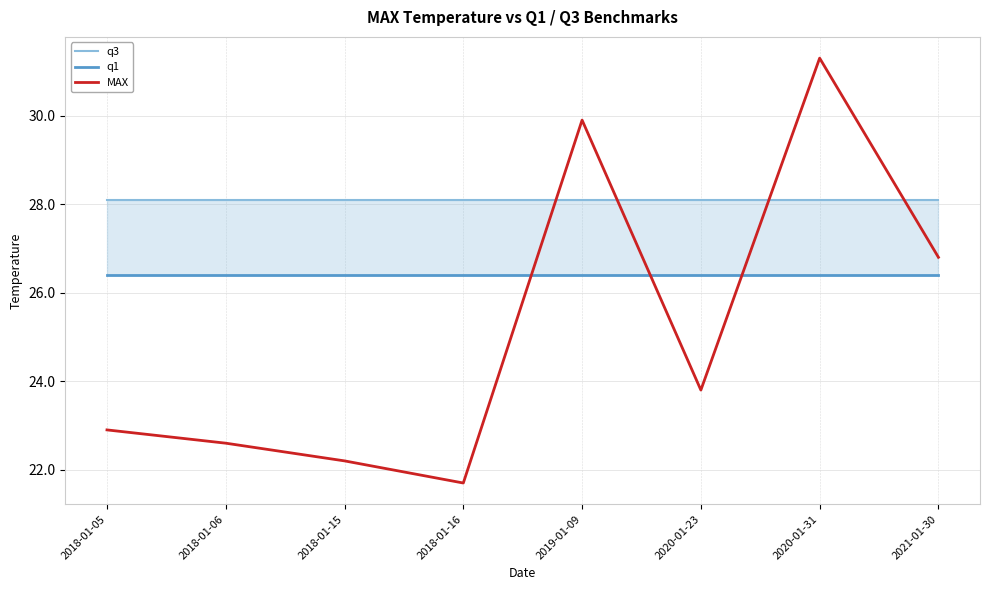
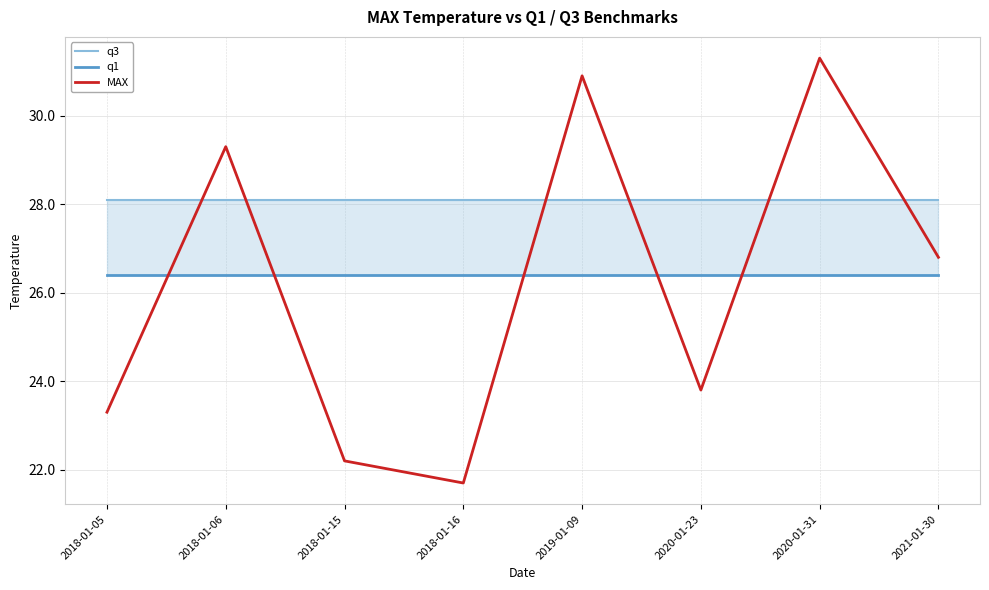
MAX, 2018-01-05: 22.9 -> 23.3
MAX, 2018-01-06: 22.6 -> 29.3
MAX, 2019-01-09: 29.9 -> 30.9
